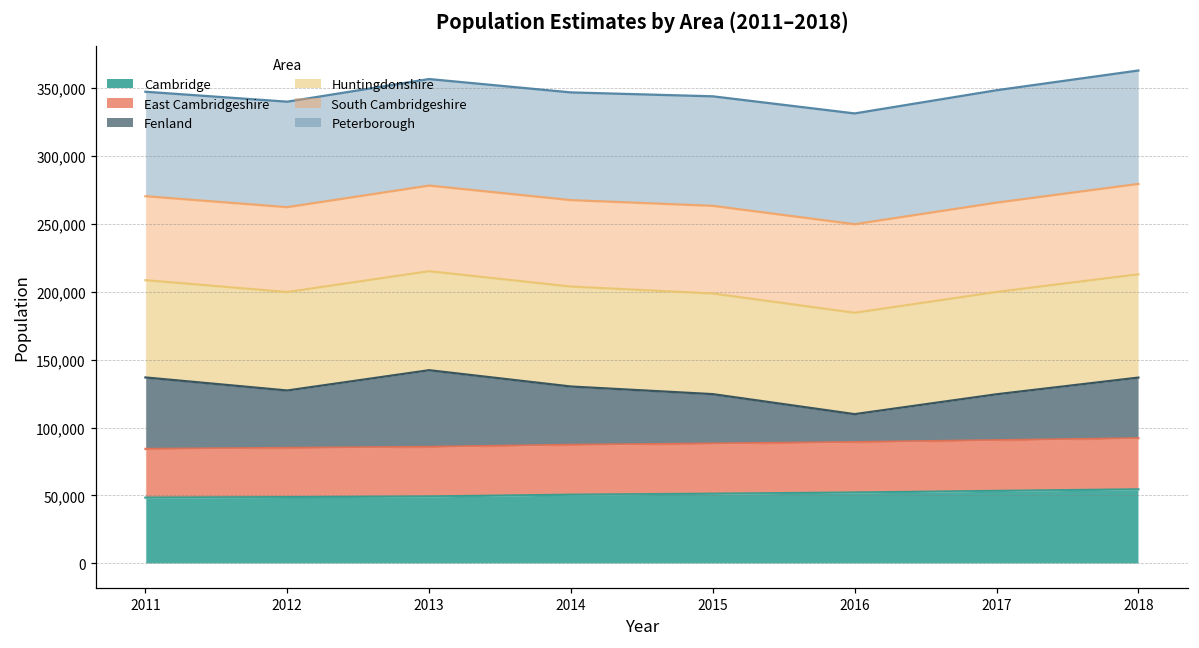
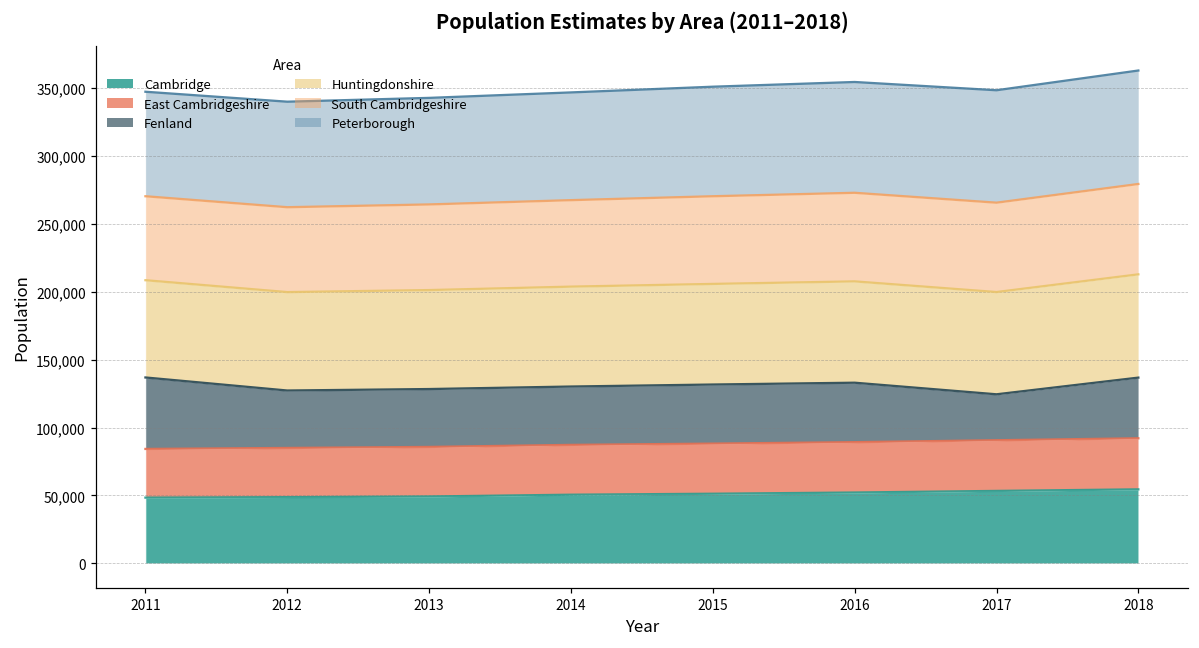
Fenland, 2013: 56,000 -> 43,000
Fenland, 2015: 36,000 -> 44,000
Fenland, 2016: 21,000 -> 44,000
